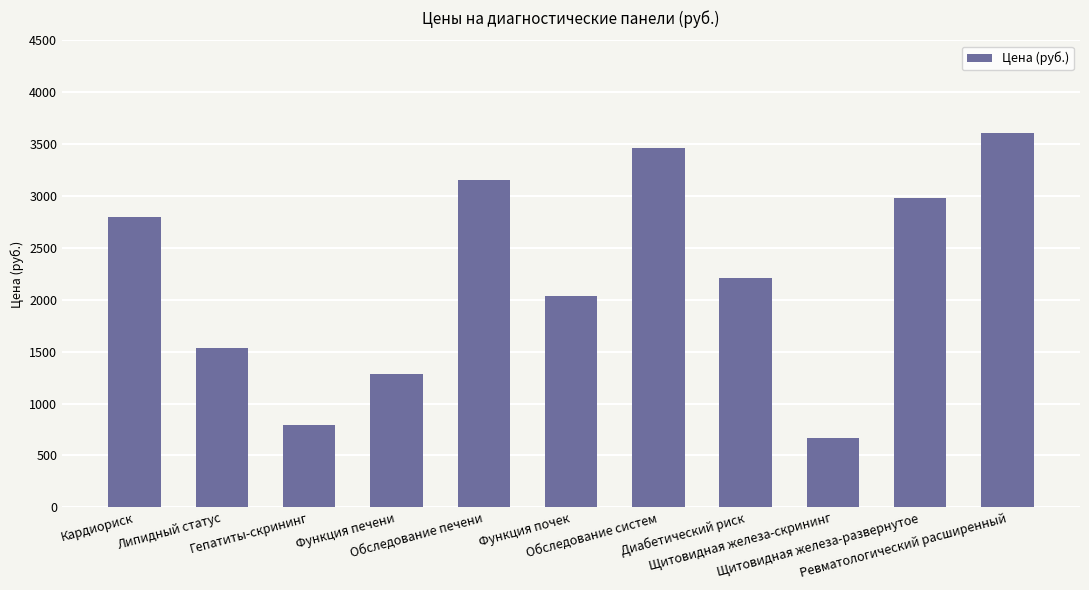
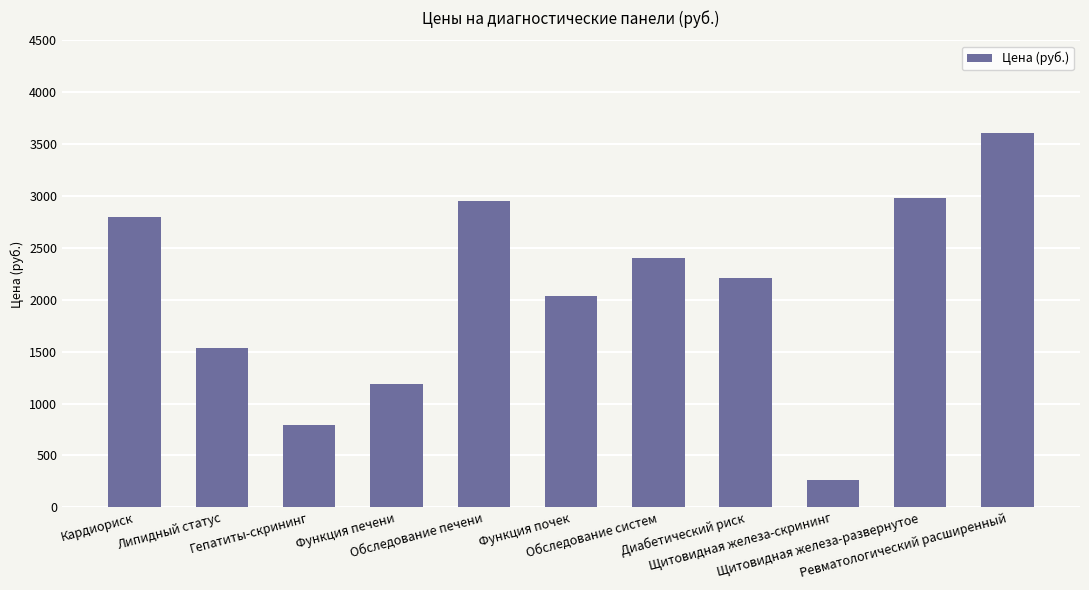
Функция печени: 1290 -> 1190
Обследование печени: 3150 -> 2950
Обследование систем: 3460 -> 2400
Щитовидная железа-скрининг: 670 -> 260
